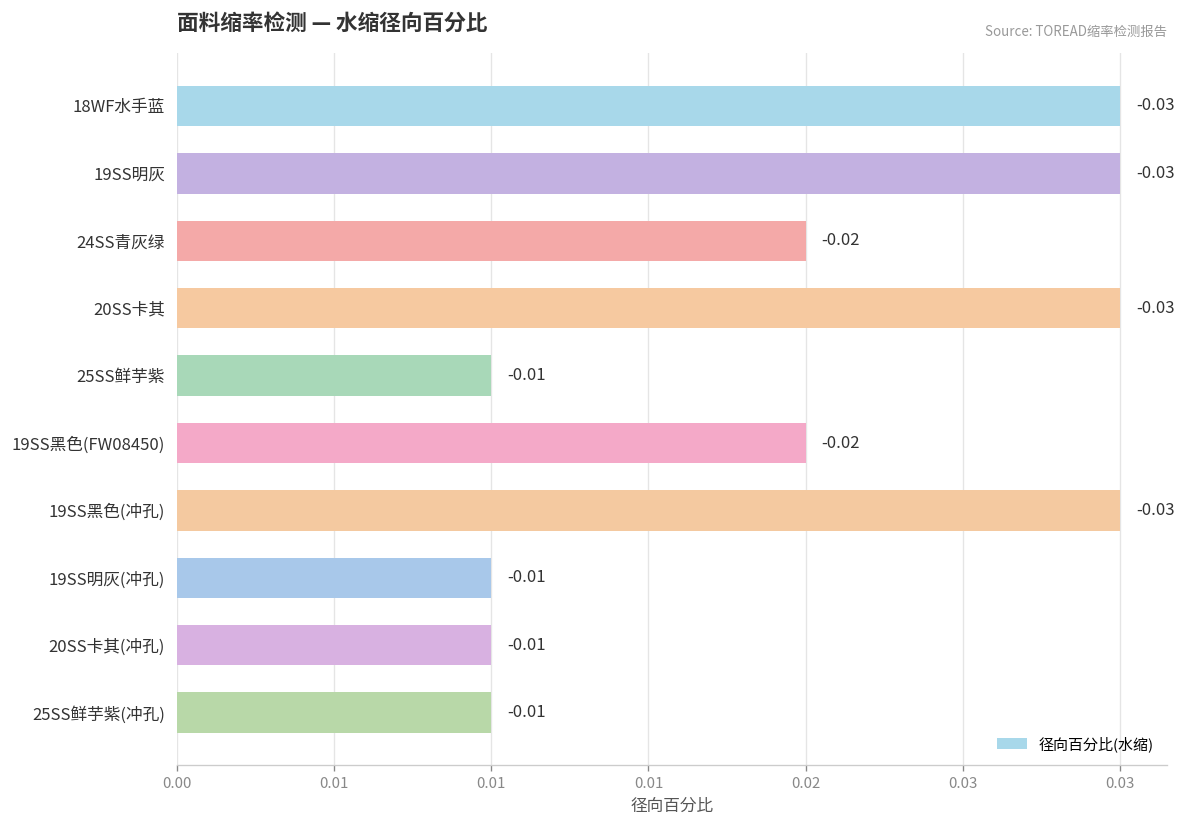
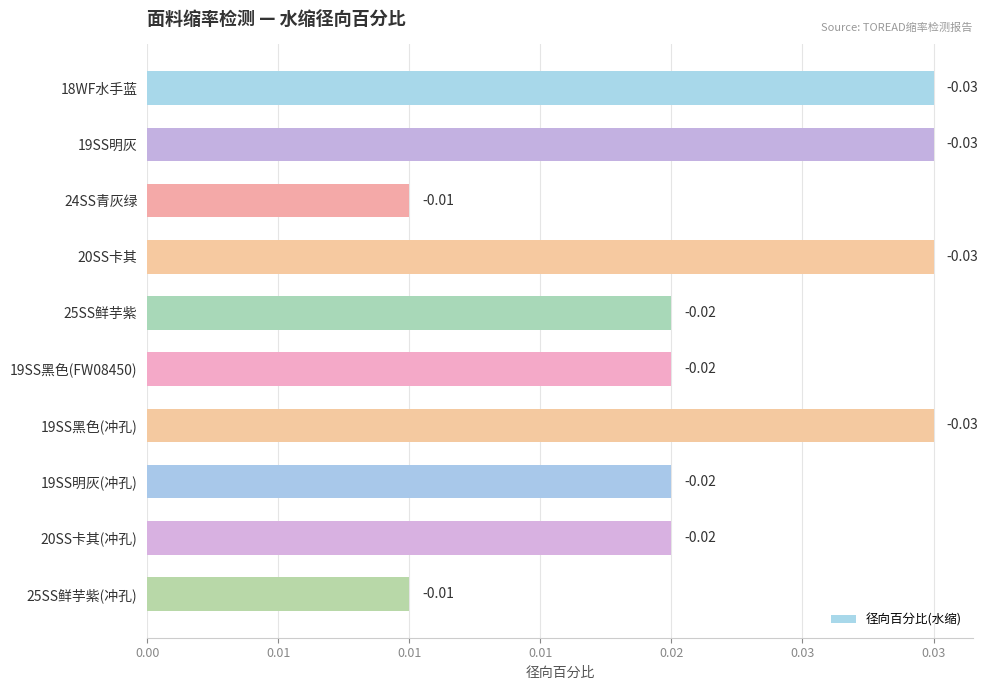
24SS青灰绿: -0.02 -> -0.01
25SS鲜芋紫: -0.01 -> -0.02
19SS明灰(冲孔): -0.01 -> -0.02
20SS卡其(冲孔): -0.01 -> -0.02
